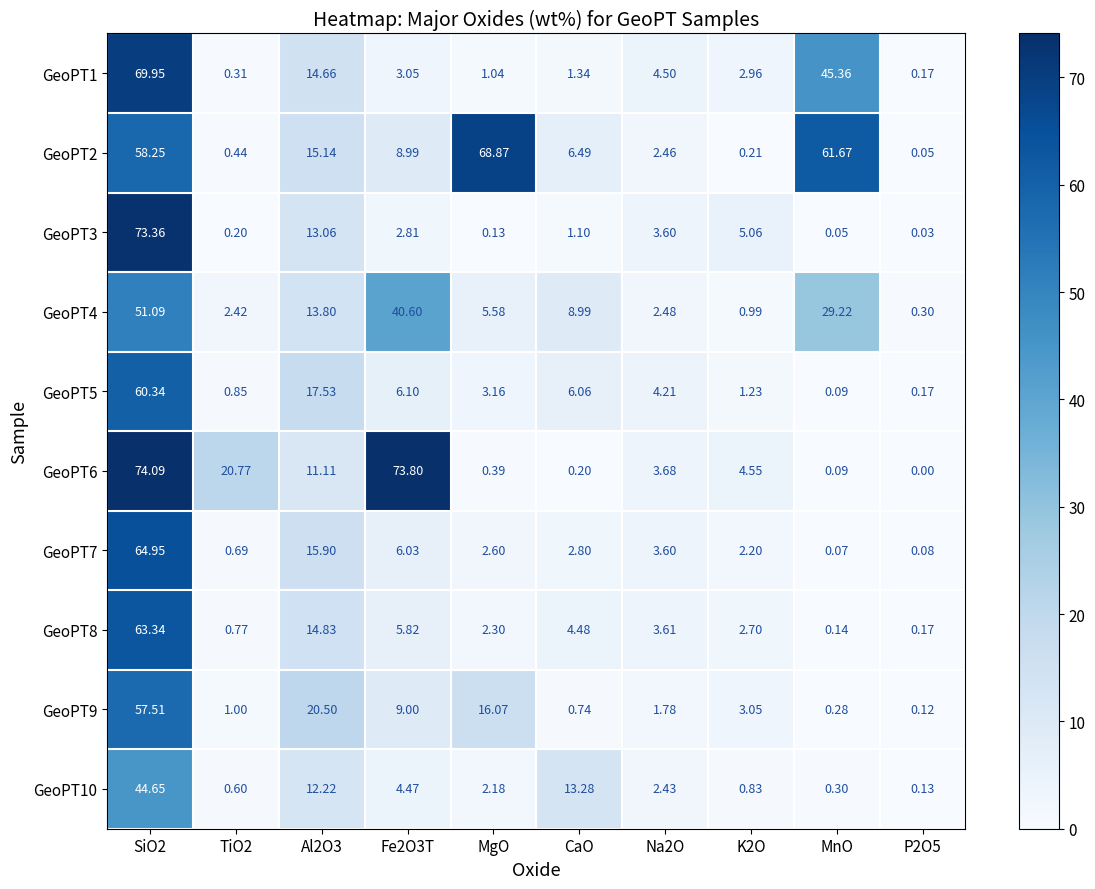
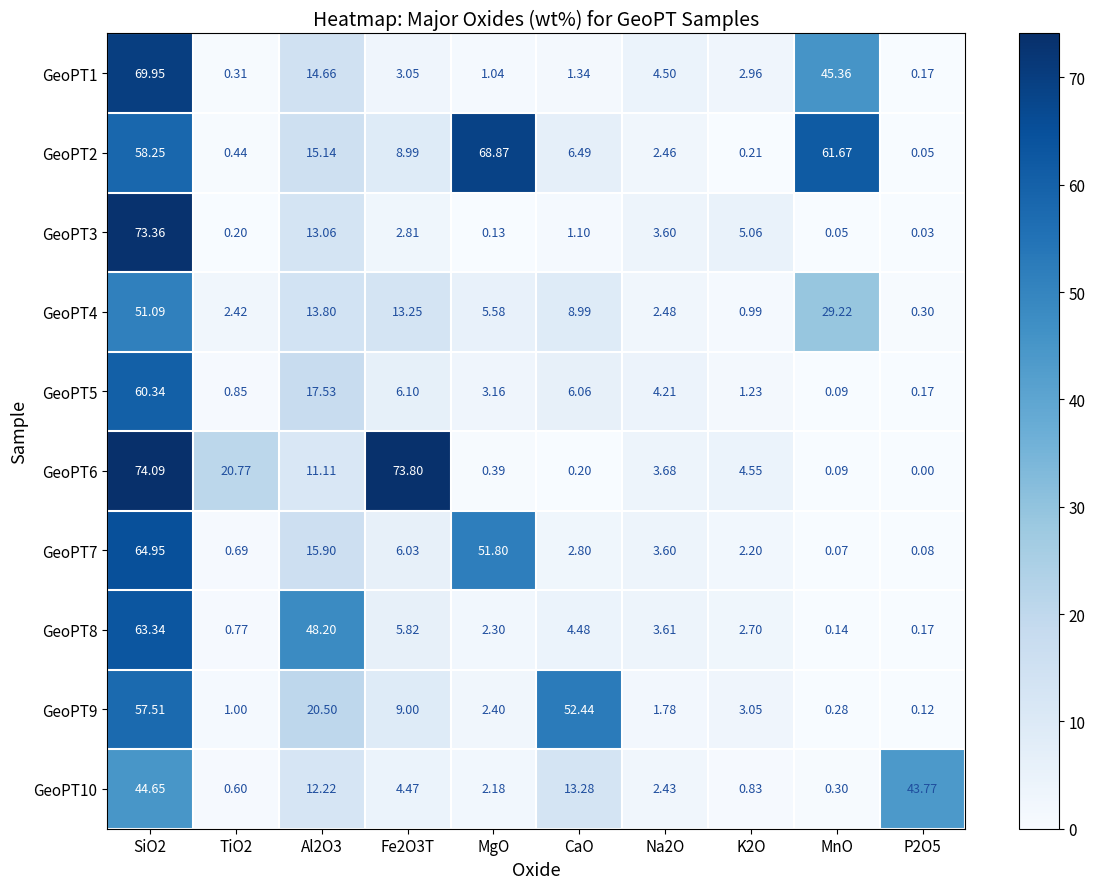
GeoPT4, Fe2O3T: 40.60 -> 13.25
GeoPT7, MgO: 2.60 -> 51.80
GeoPT8, Al2O3: 14.83 -> 48.20
GeoPT9, MgO: 16.07 -> 2.40
GeoPT9, CaO: 0.74 -> 52.44
GeoPT10, P2O5: 0.13 -> 43.77
